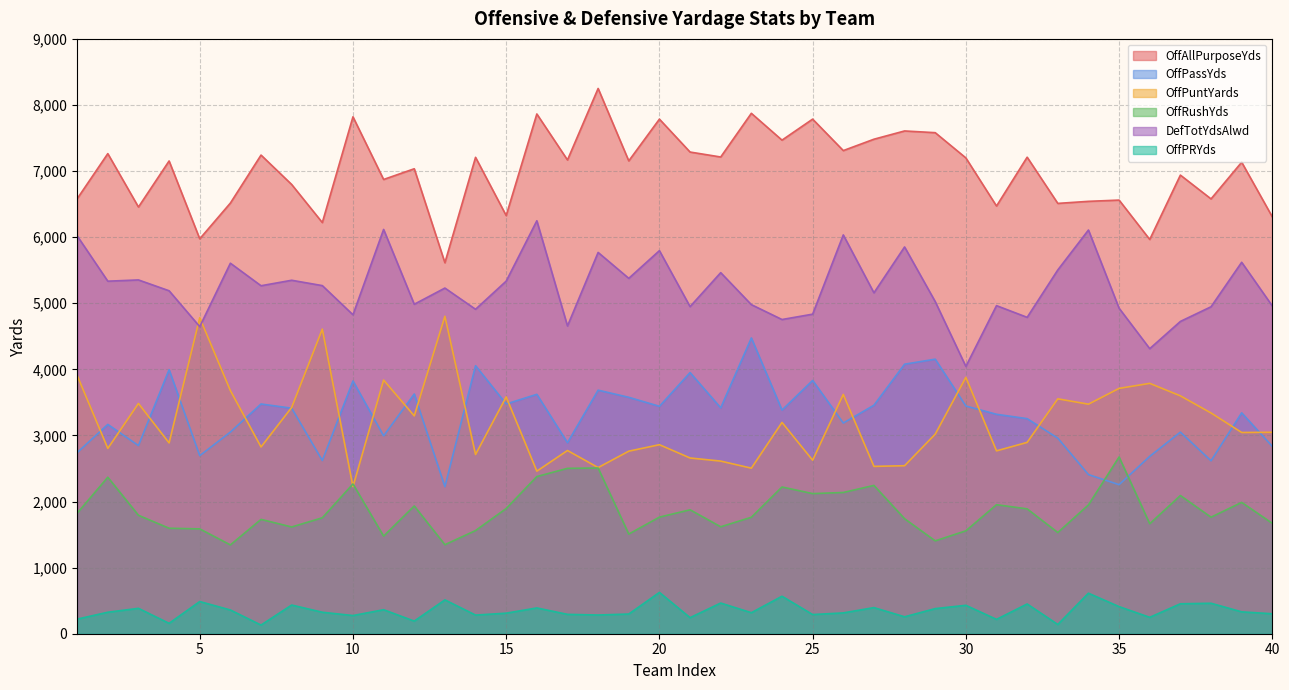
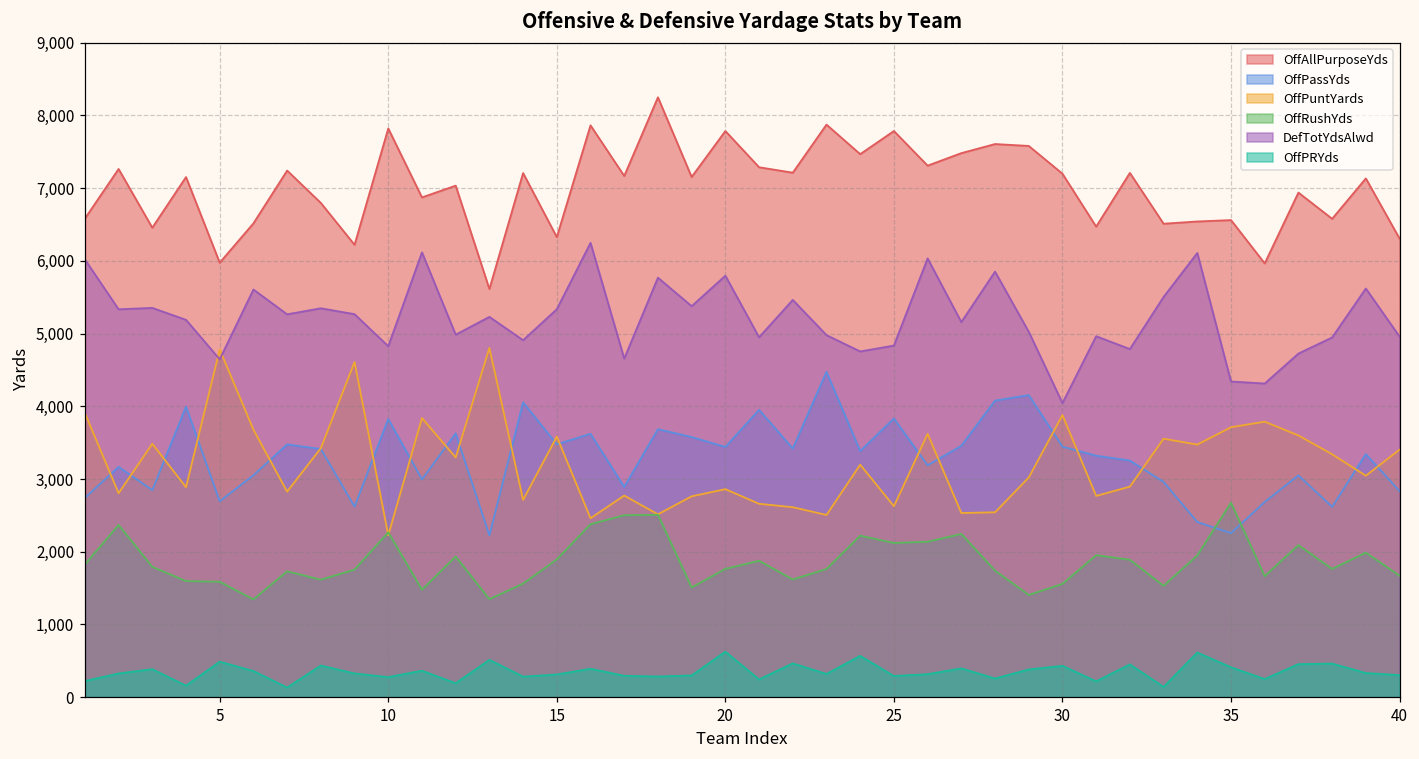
DefTotYdsAlwd, 35: 4,900 -> 4,300
OffPuntYards, 40: 3,000 -> 3,400
